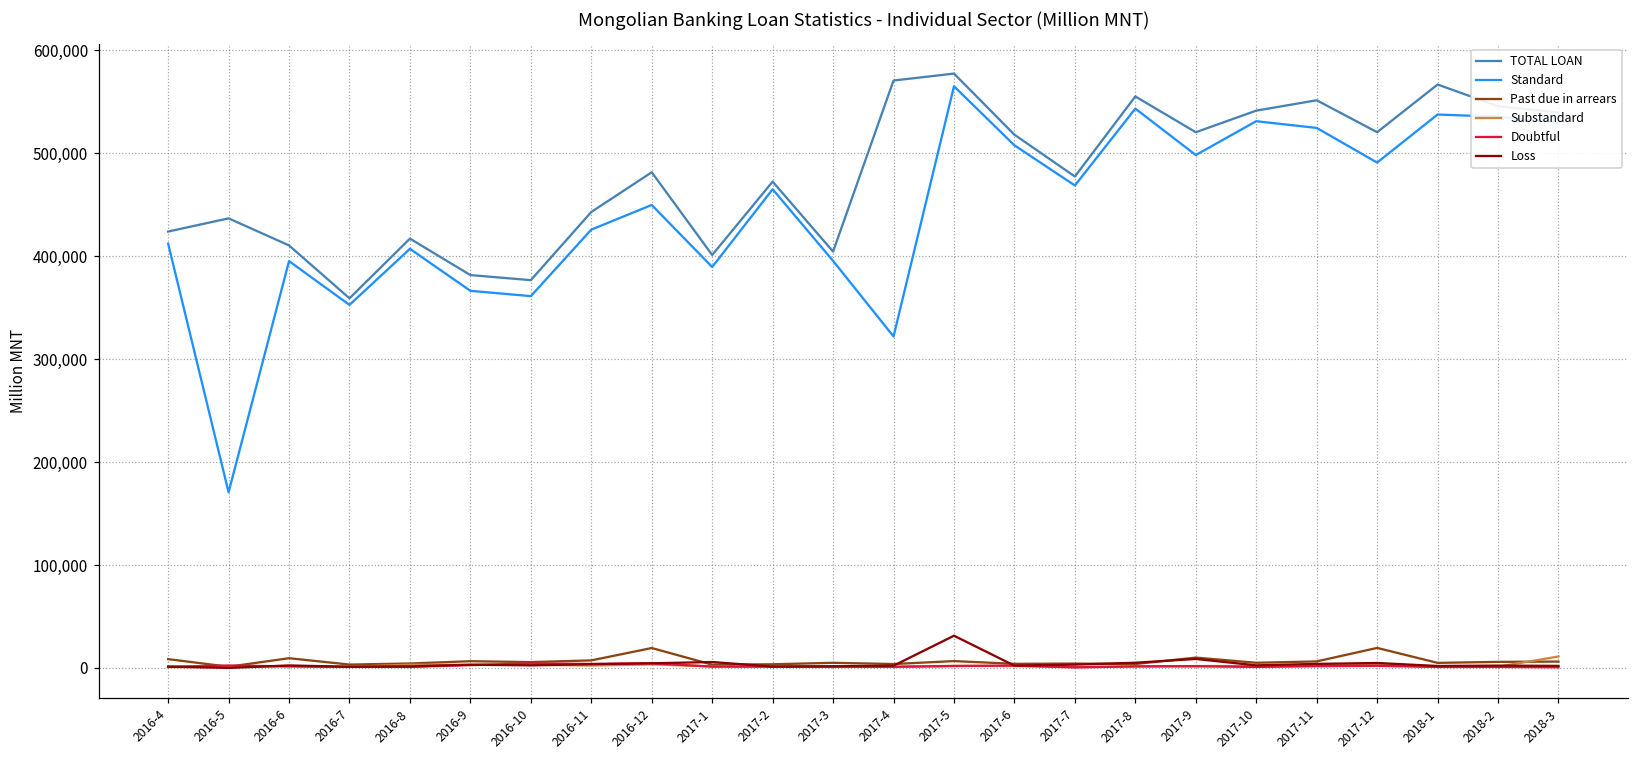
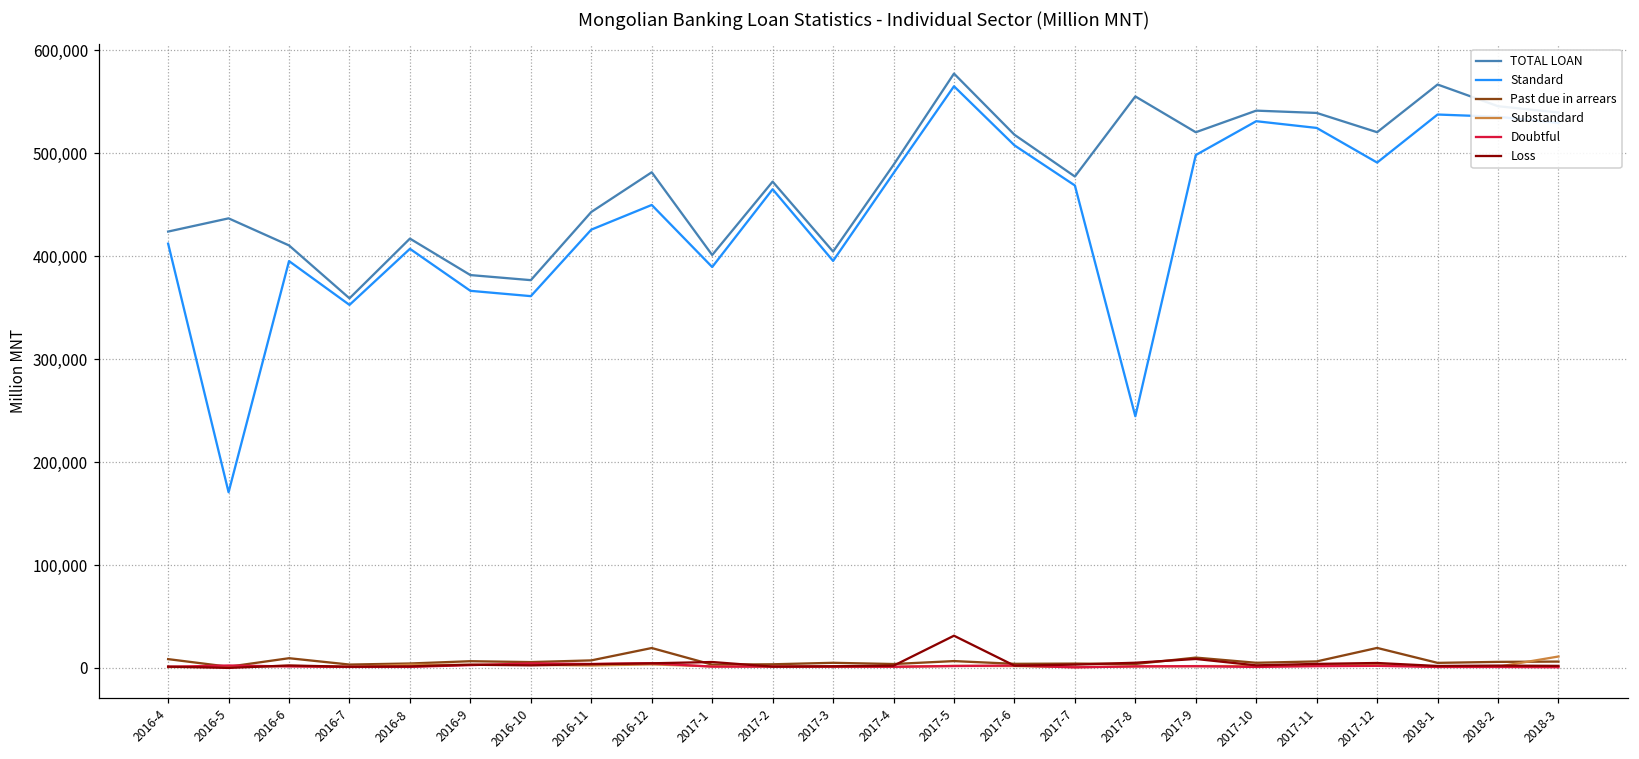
TOTAL LOAN, 2017-4: 570,000 -> 490,000
Standard, 2017-4: 320,000 -> 480,000
Standard, 2017-8: 540,000 -> 240,000
TOTAL LOAN, 2017-11: 550,000 -> 540,000
